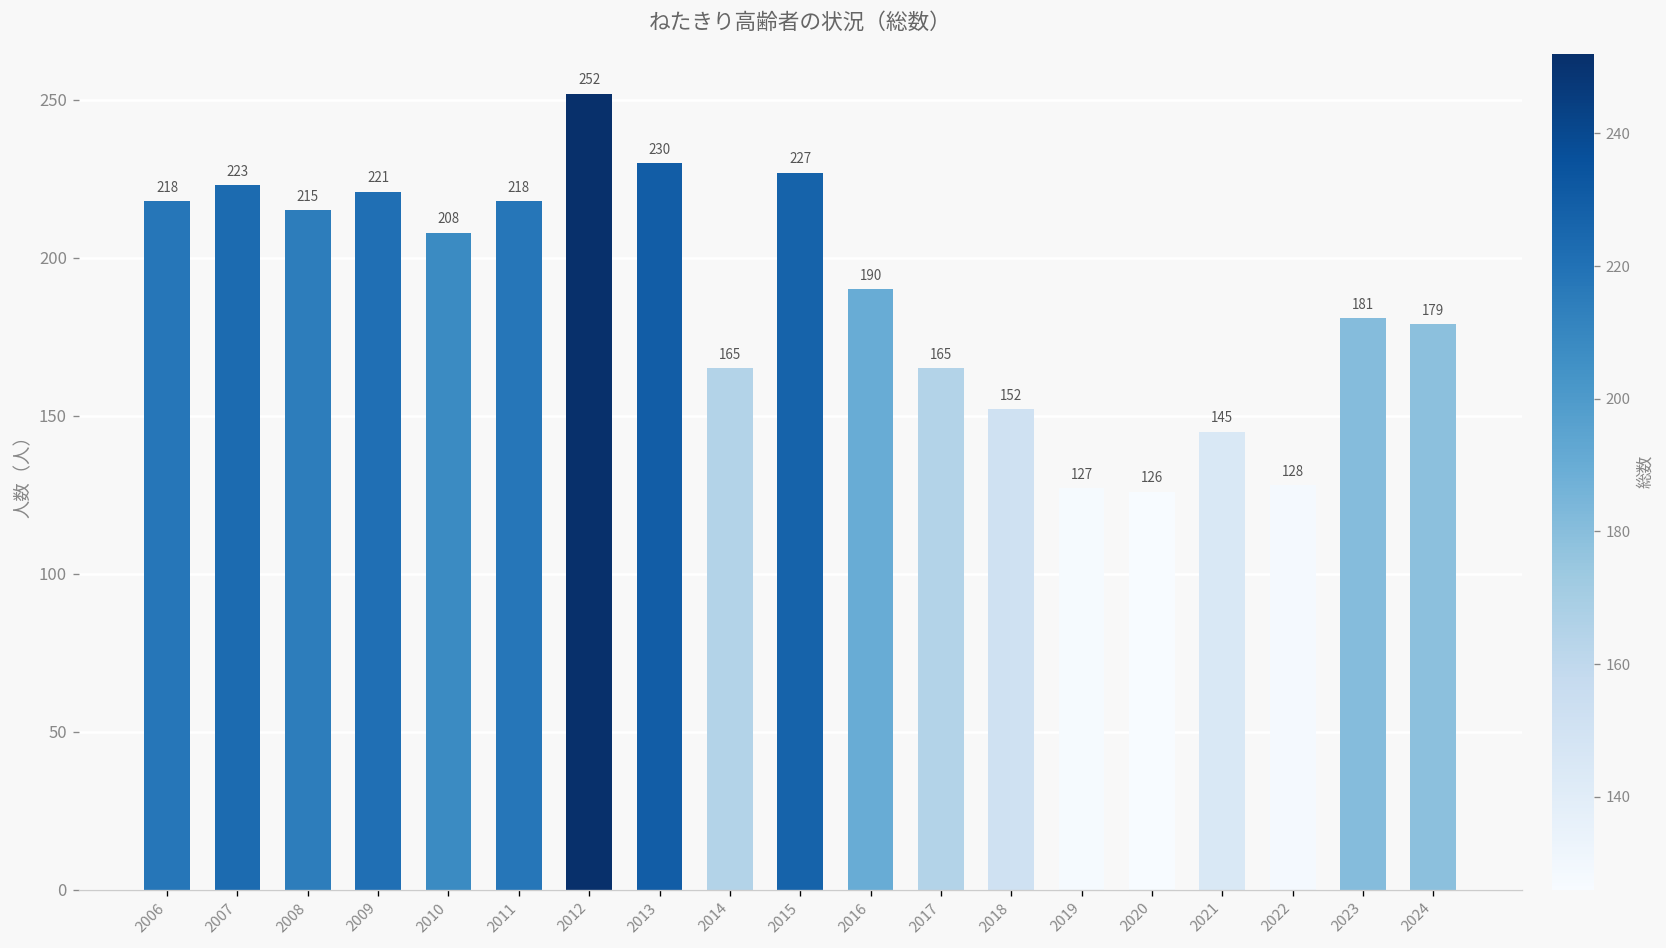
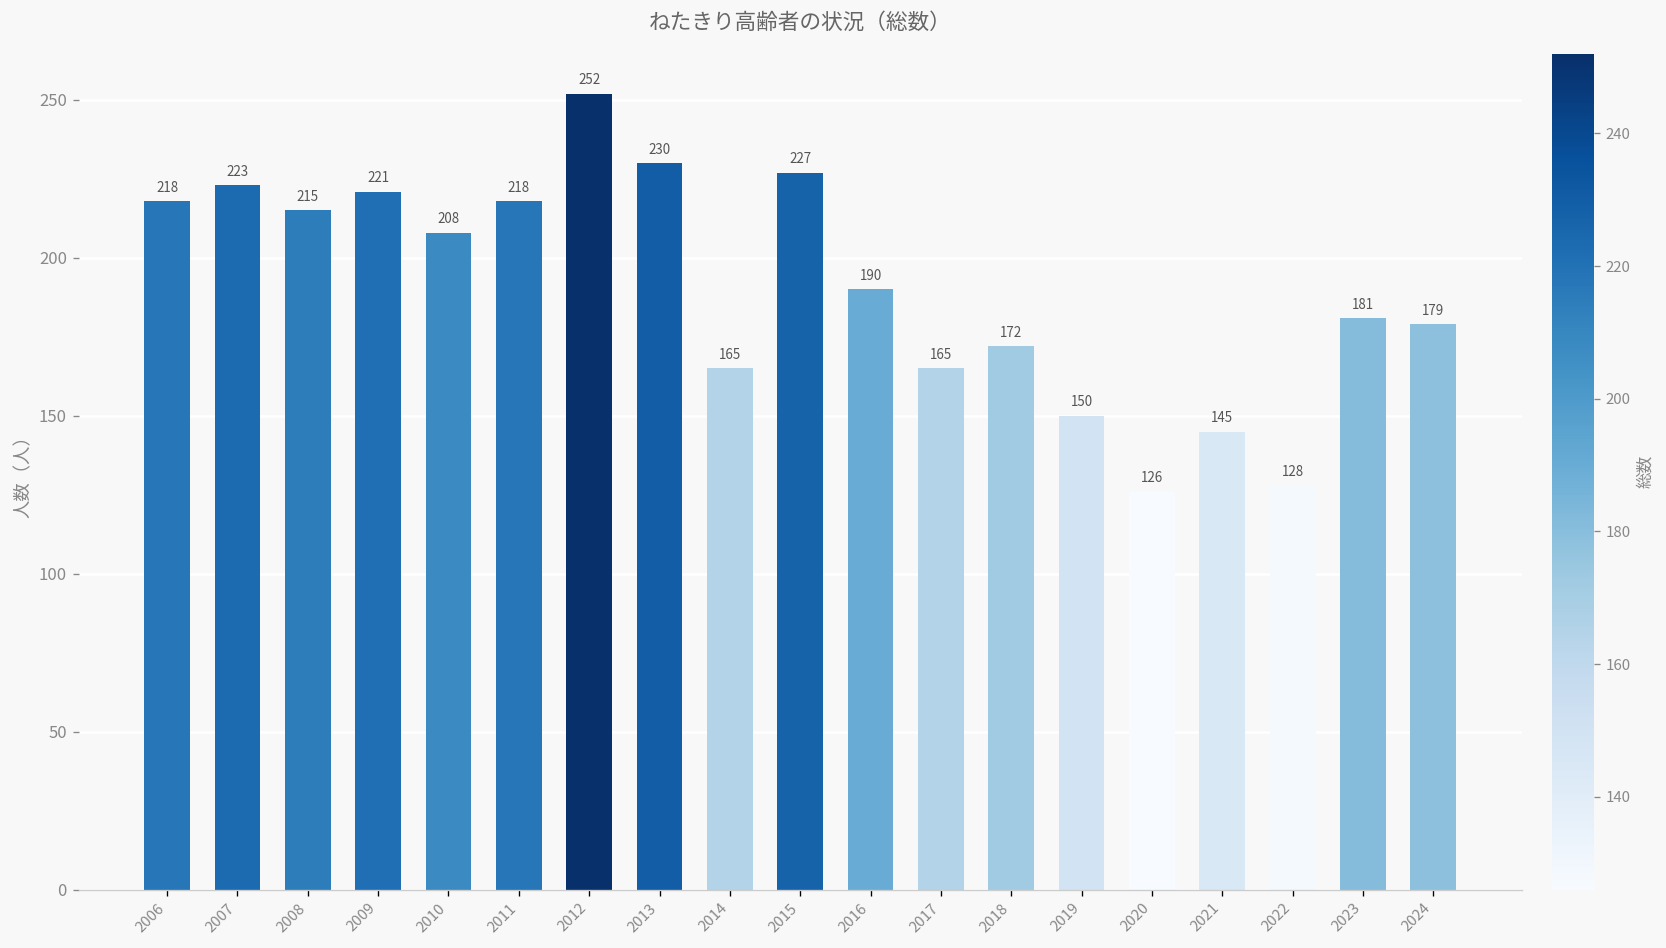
2018: 152 -> 172
2019: 127 -> 150
